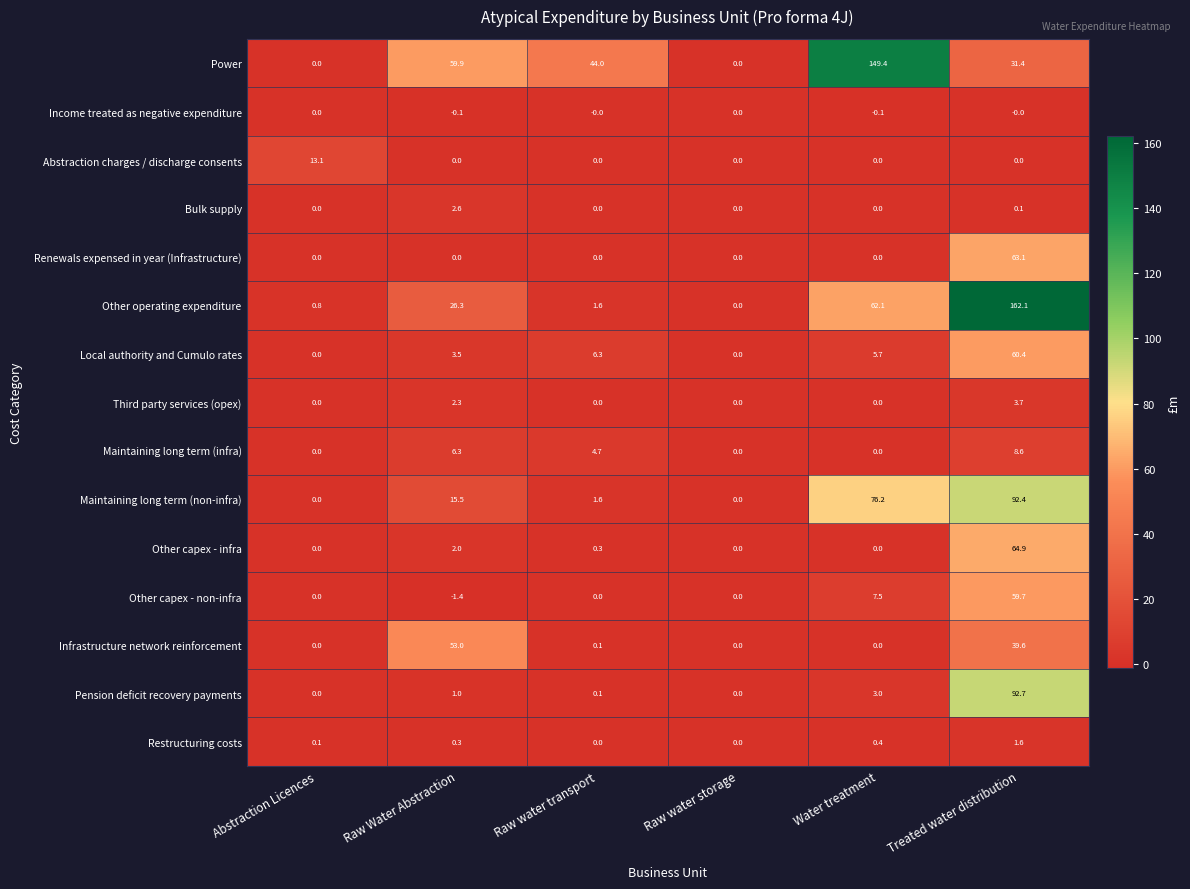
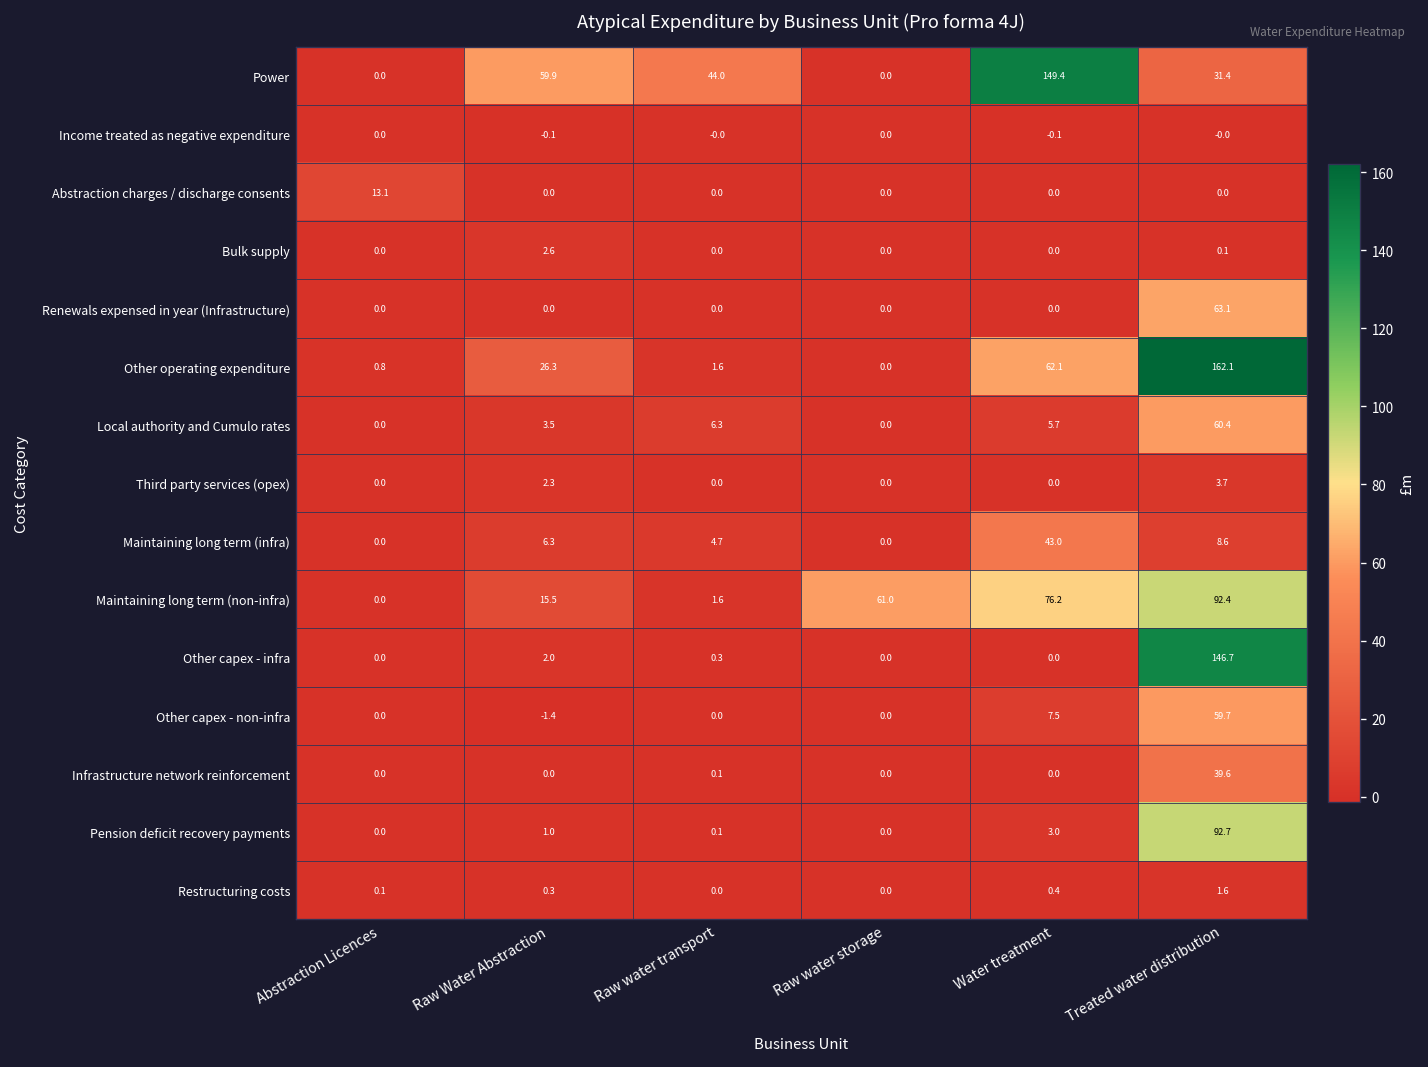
Maintaining long term (infra), Water treatment: 0.0 -> 43.0
Maintaining long term (non-infra), Raw water storage: 0.0 -> 61.0
Other capex - infra, Treated water distribution: 64.9 -> 146.7
Infrastructure network reinforcement, Raw Water Abstraction: 53.0 -> 0.0
